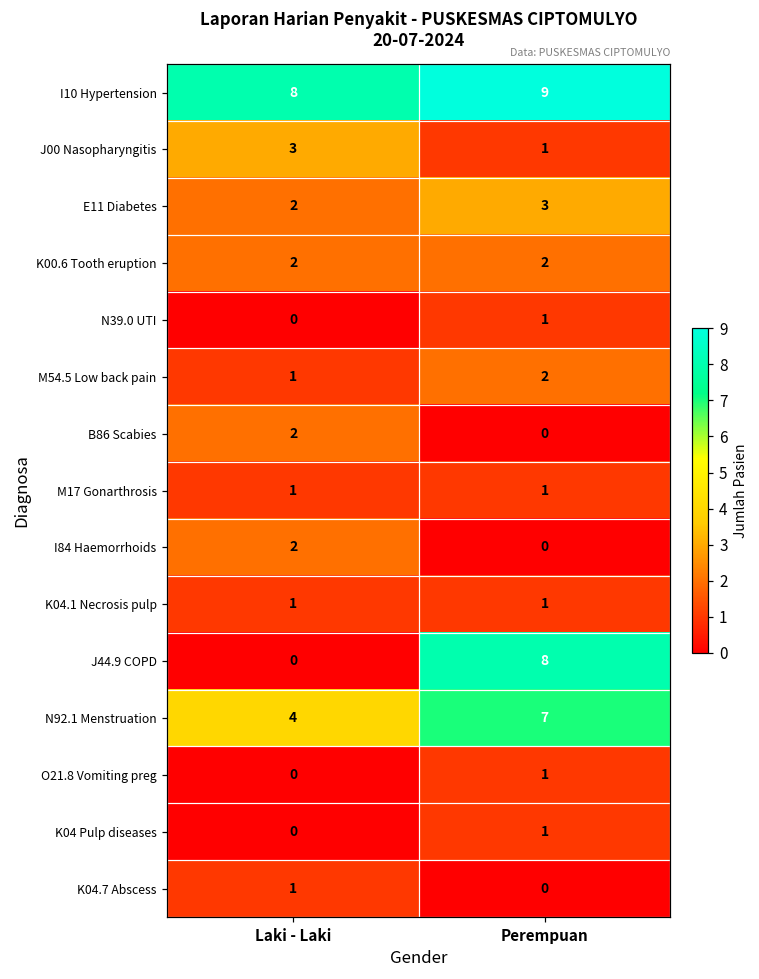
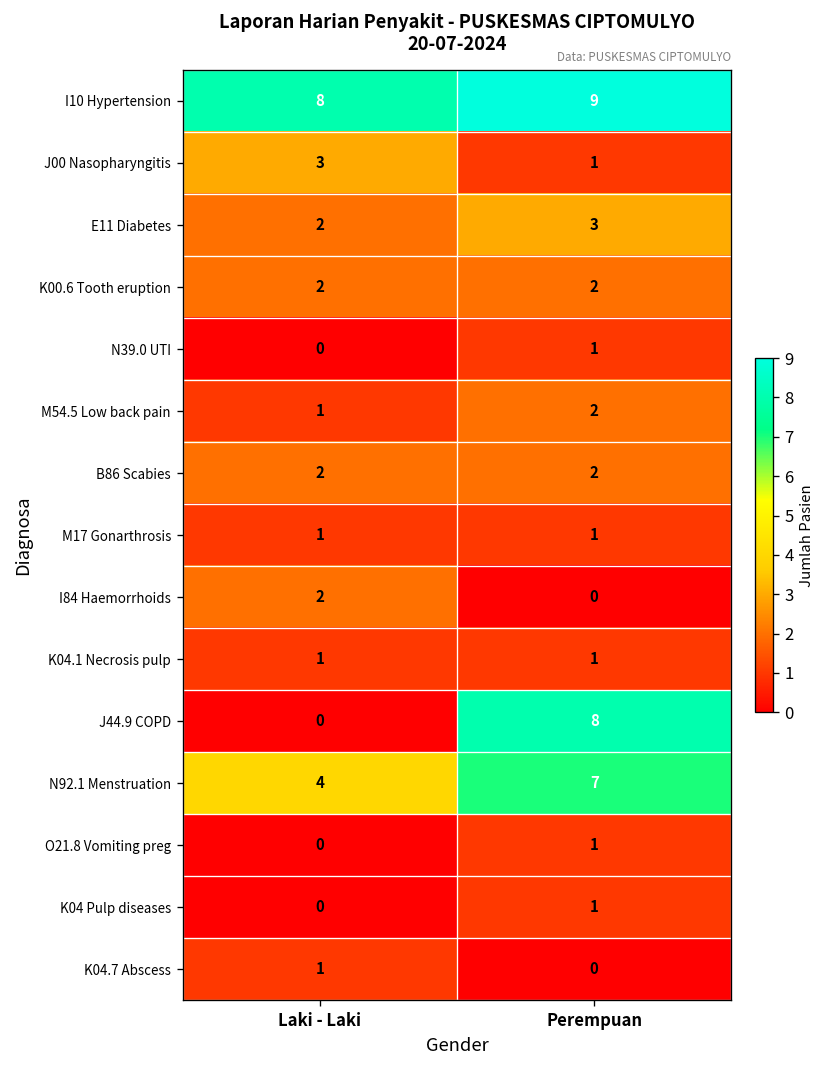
B86 Scabies, Perempuan: 0 -> 2
